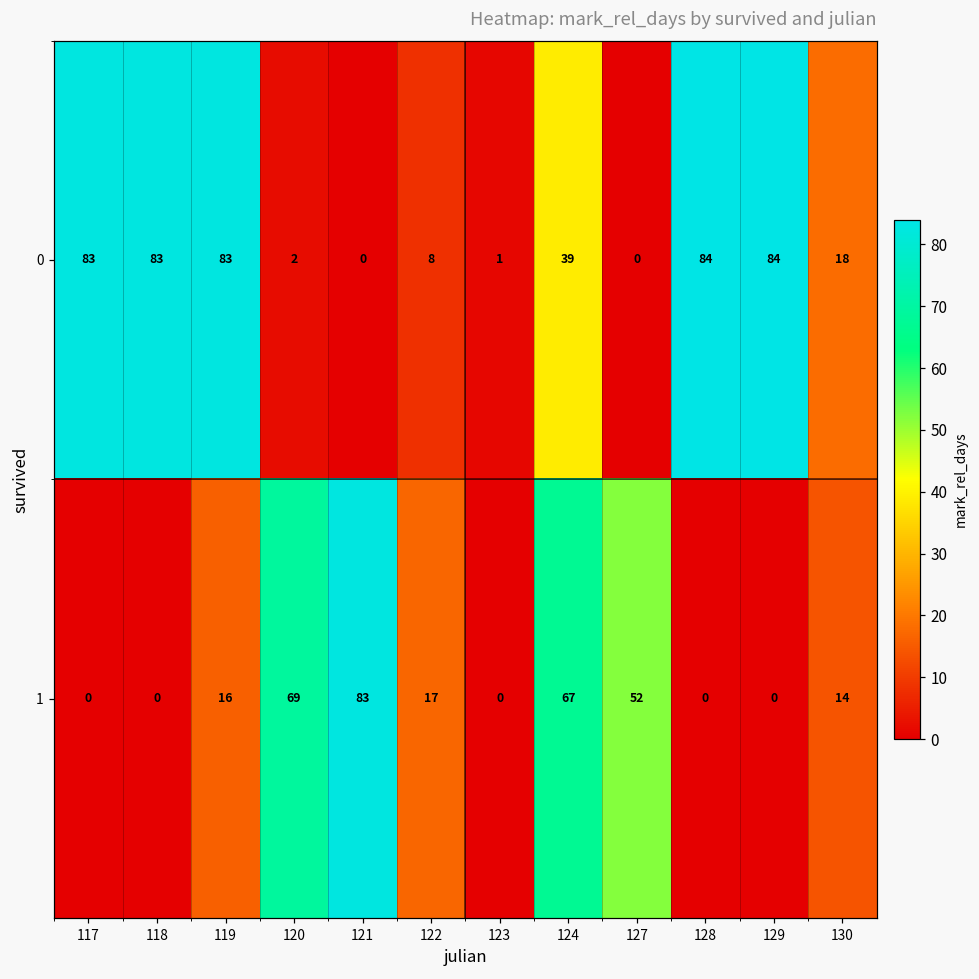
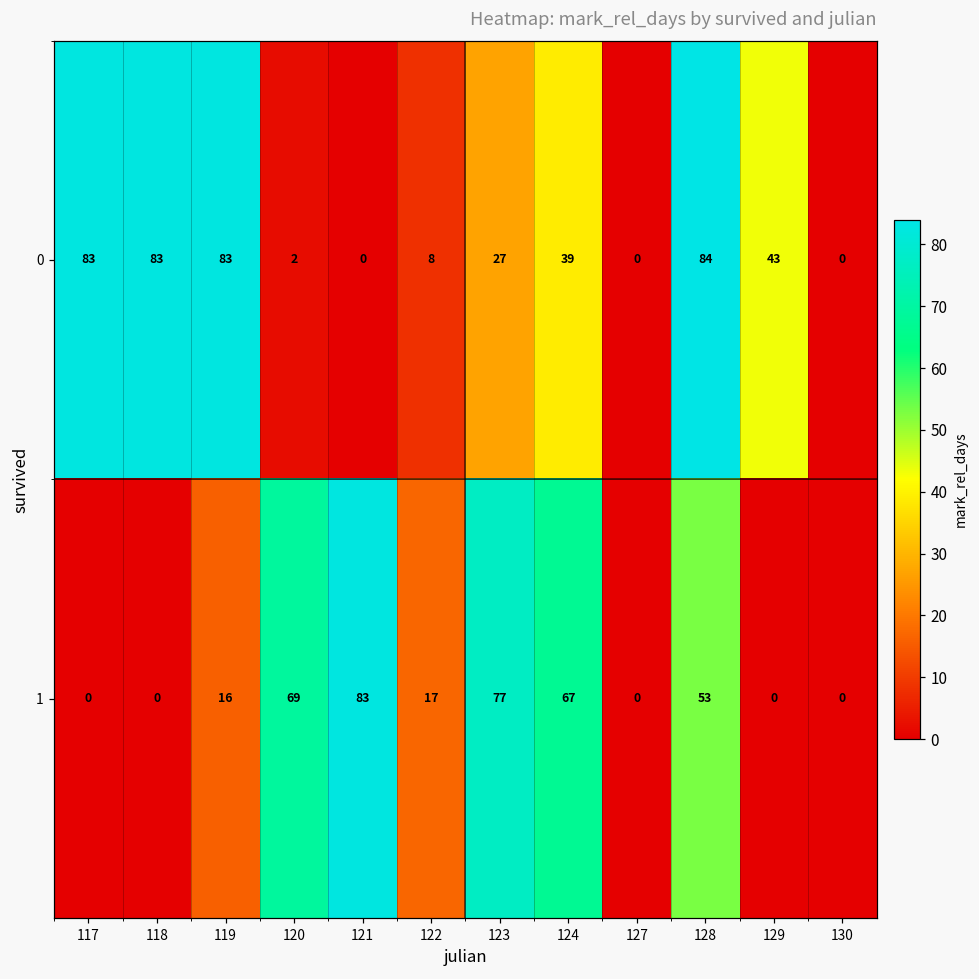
0, 123: 1 -> 27
0, 129: 84 -> 43
0, 130: 18 -> 0
1, 123: 0 -> 77
1, 127: 52 -> 0
1, 128: 0 -> 53
1, 130: 14 -> 0
